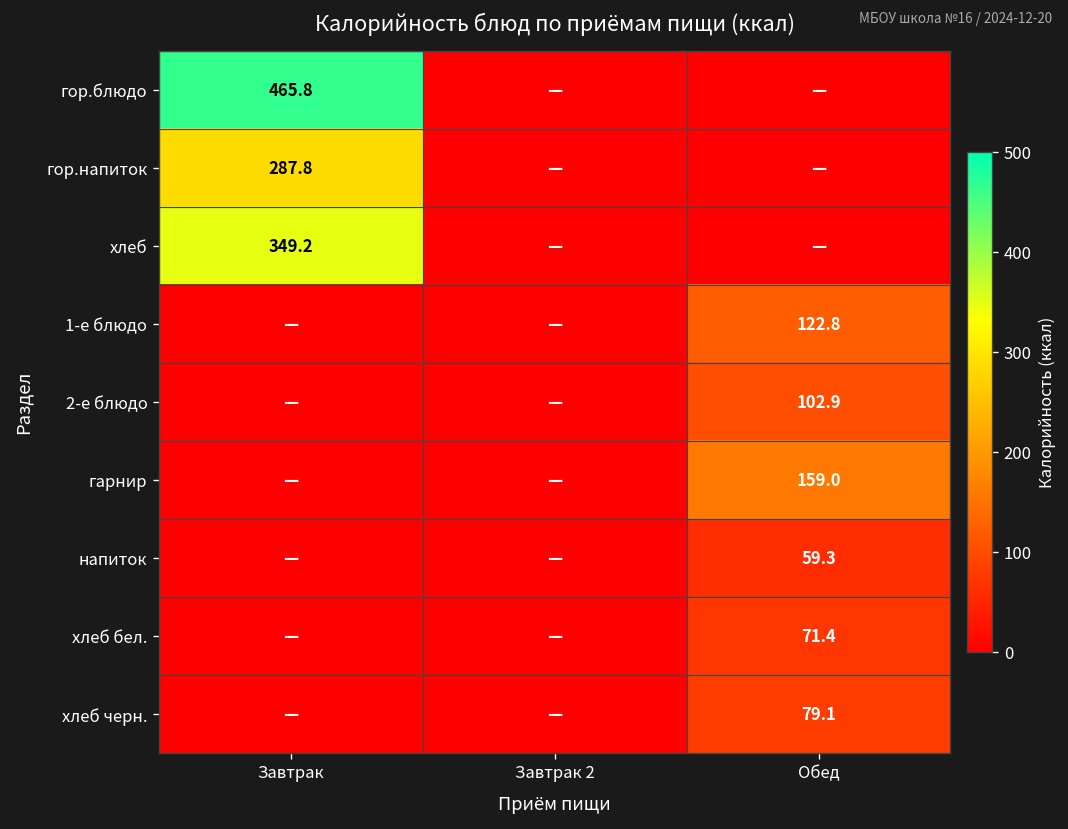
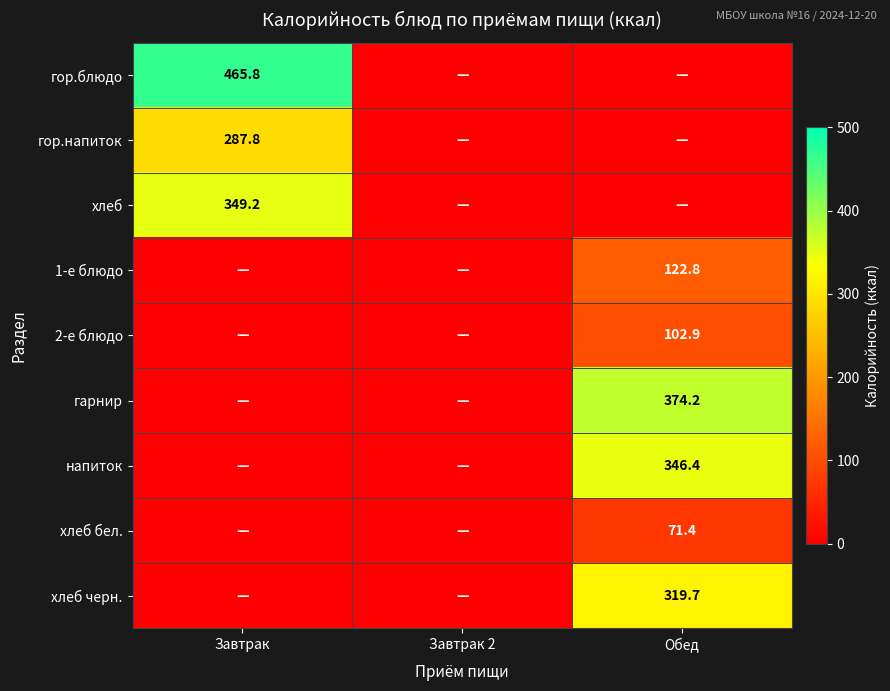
гарнир, Обед: 159.0 -> 374.2
напиток, Обед: 59.3 -> 346.4
хлеб черн., Обед: 79.1 -> 319.7
